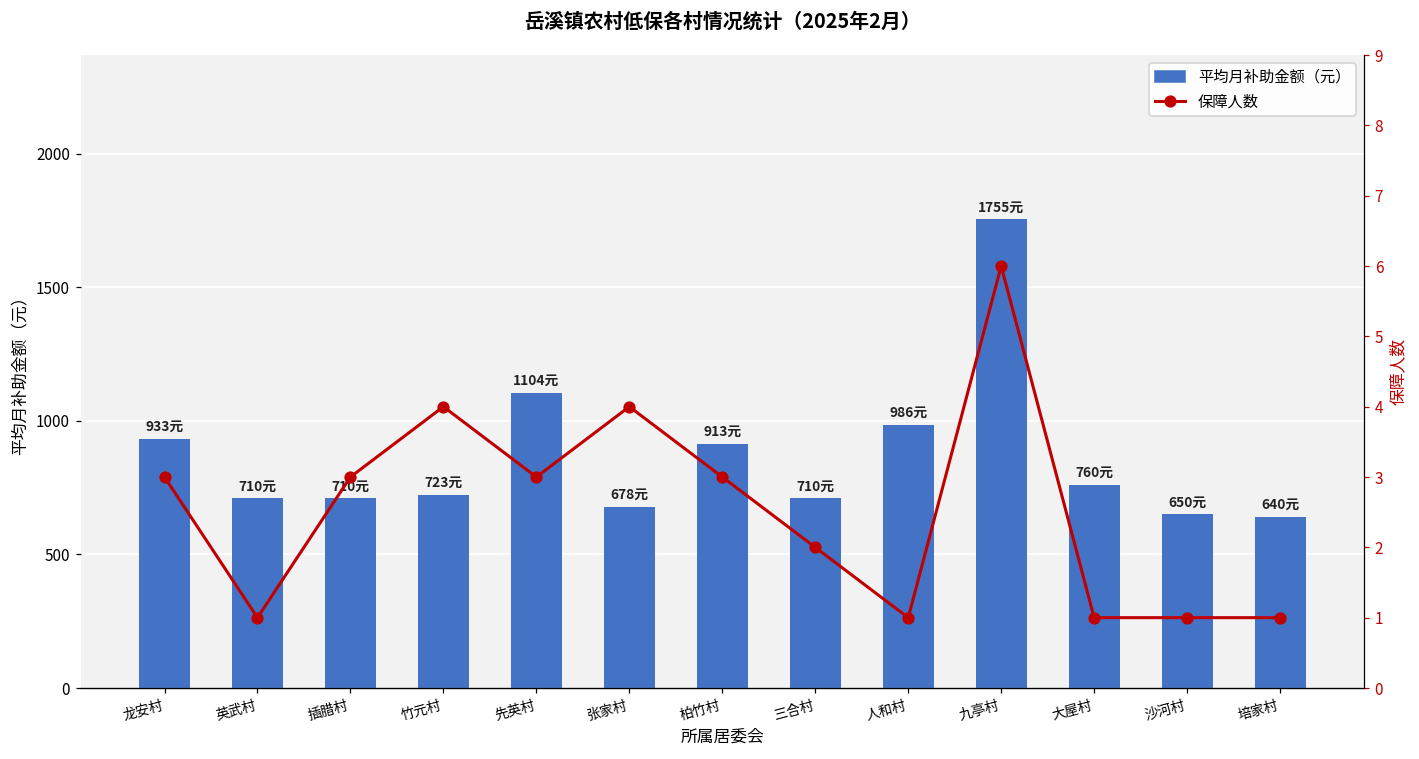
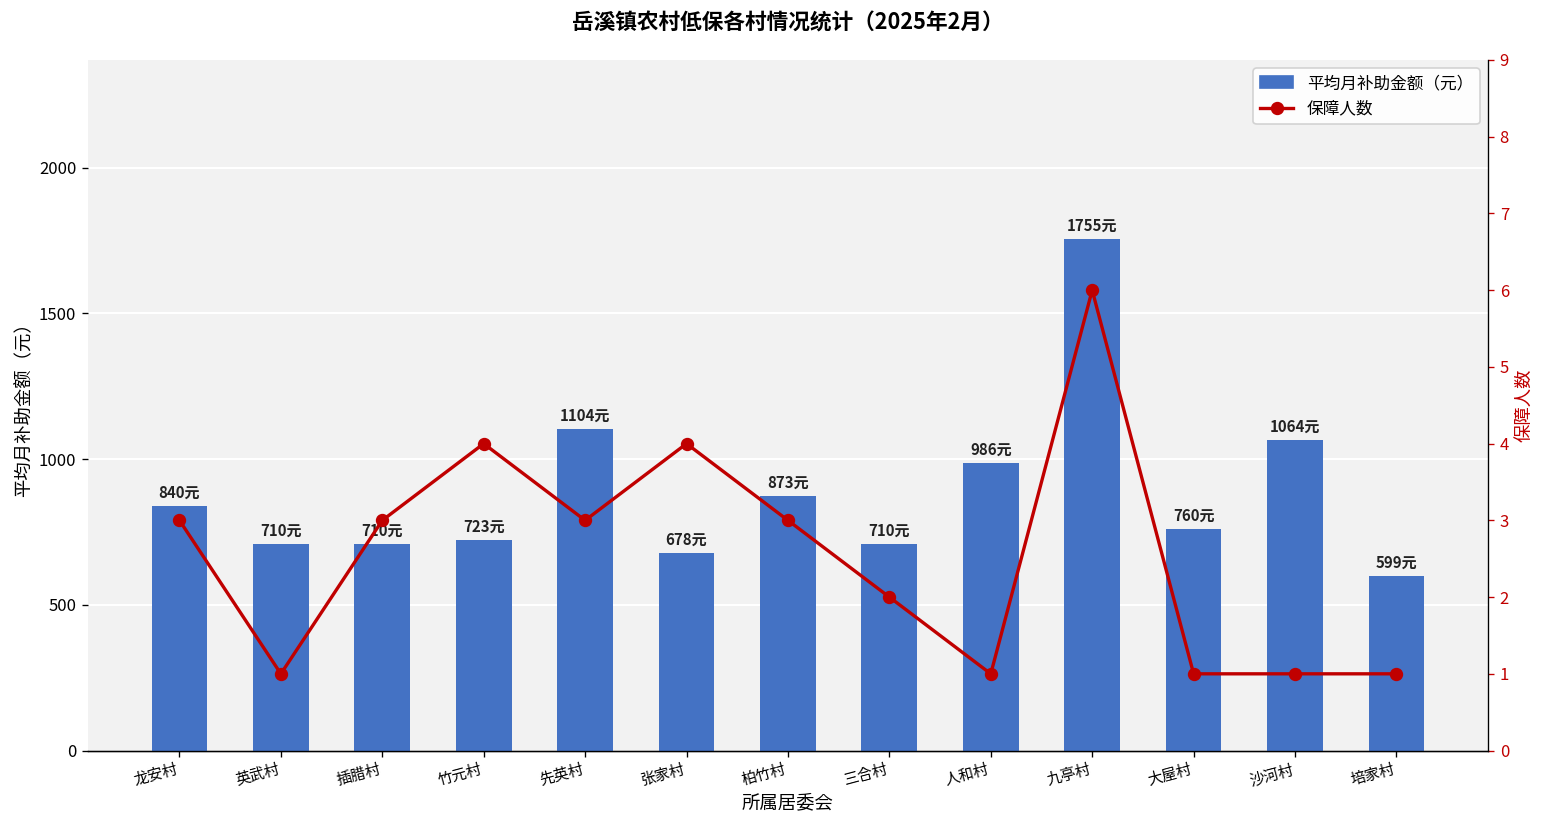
平均月补助金额（元）, 龙安村: 933元 -> 840元
平均月补助金额（元）, 柏竹村: 913元 -> 873元
平均月补助金额（元）, 沙河村: 650元 -> 1064元
平均月补助金额（元）, 培家村: 640元 -> 599元
